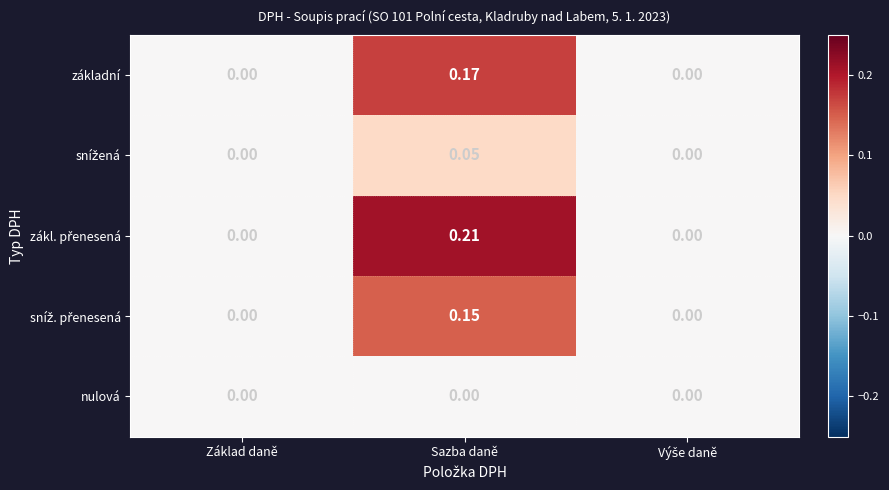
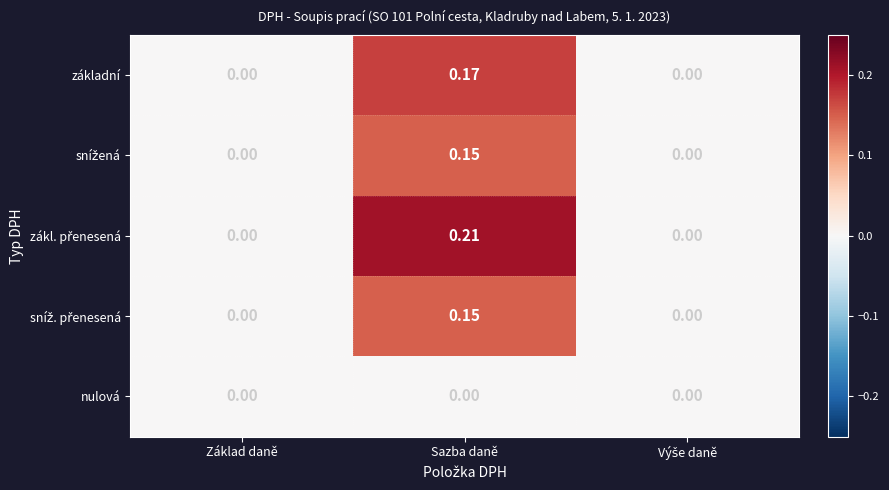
snížená, Sazba daně: 0.05 -> 0.15
